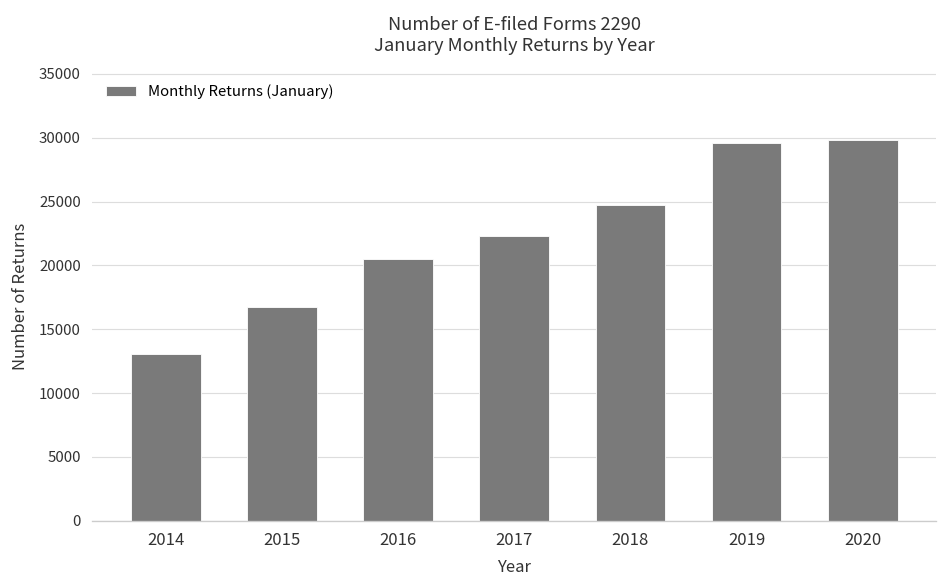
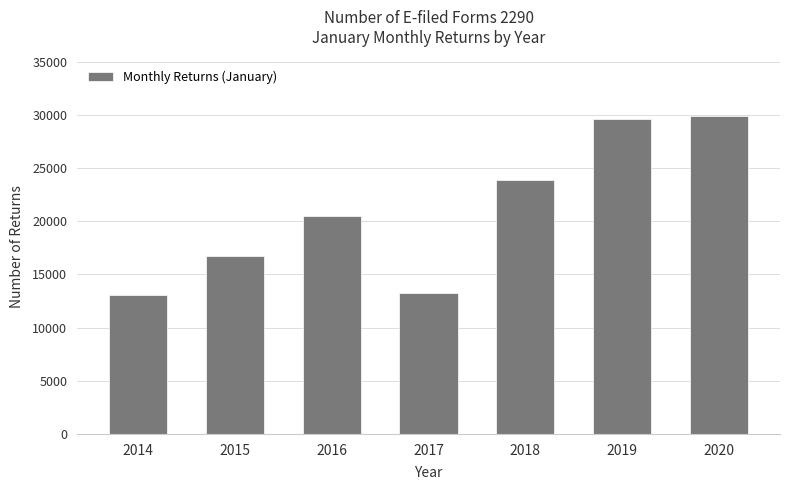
2017: 22300 -> 13200
2018: 24700 -> 23800
